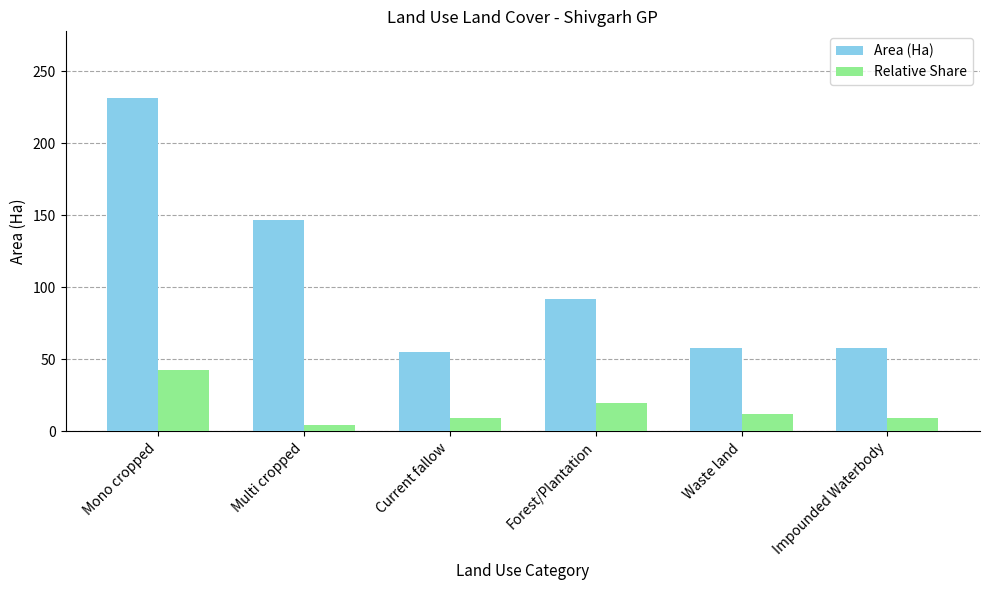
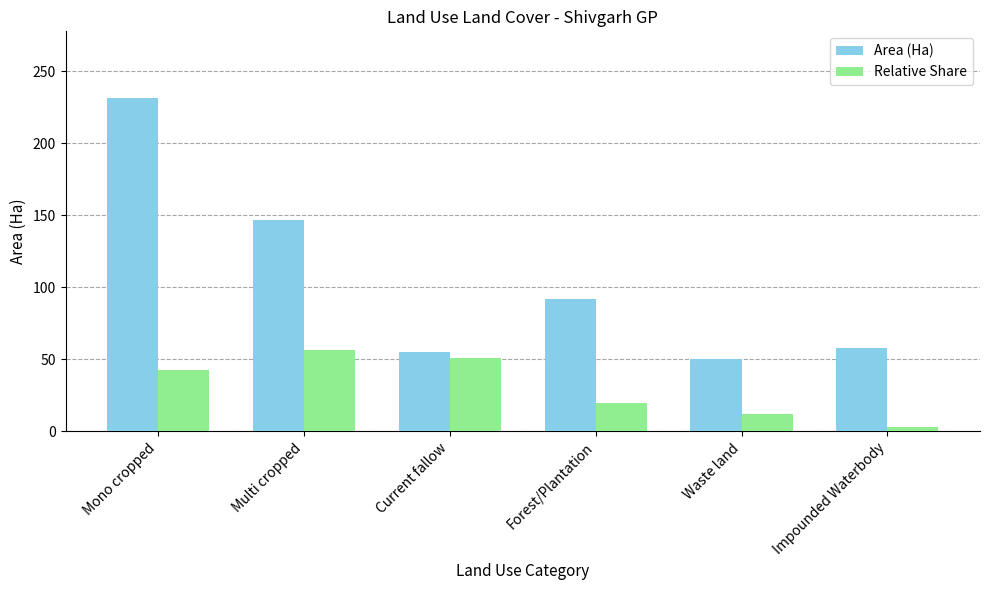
Relative Share, Multi cropped: 4 -> 56
Relative Share, Current fallow: 9 -> 51
Area (Ha), Waste land: 58 -> 51
Relative Share, Impounded Waterbody: 9 -> 3
